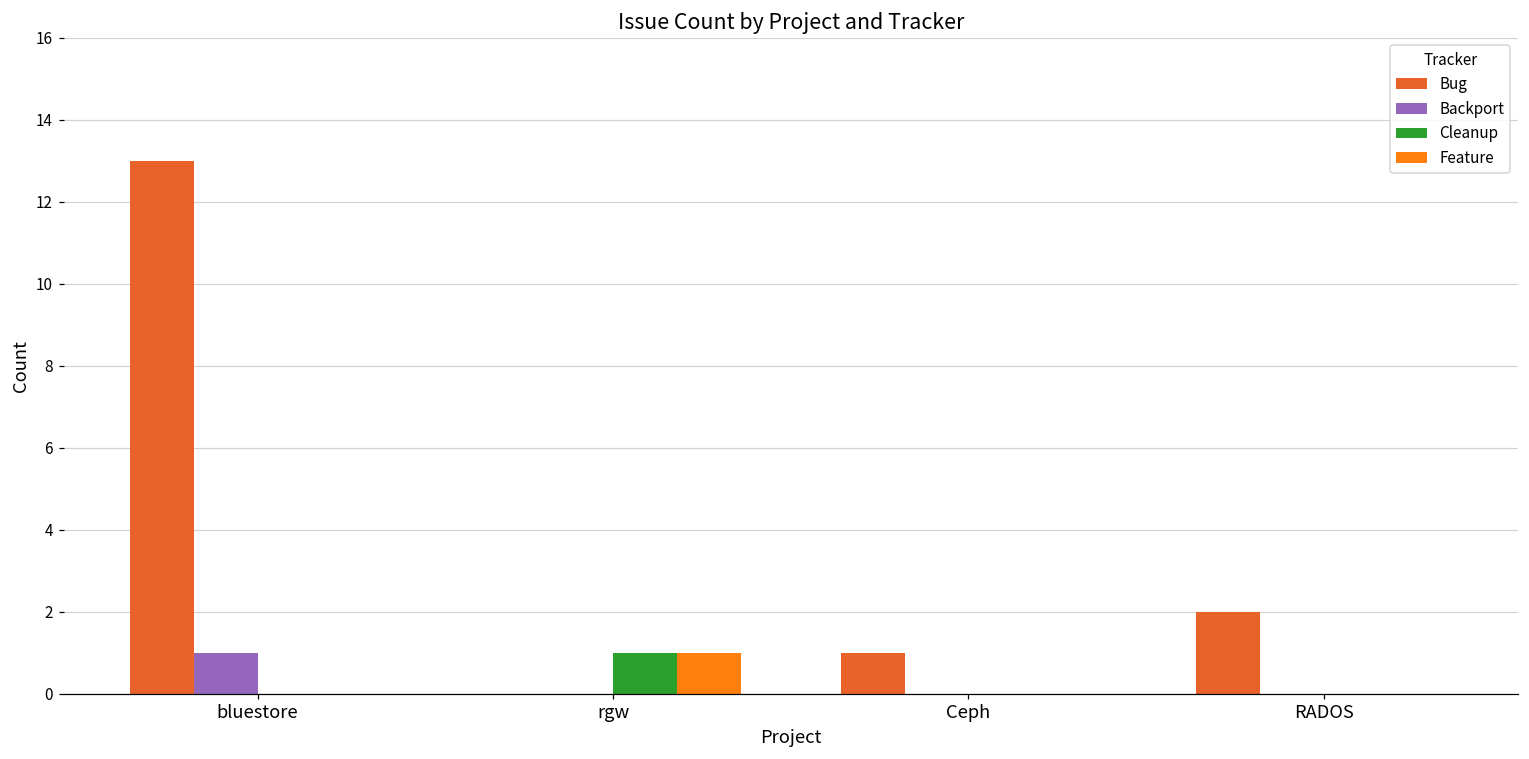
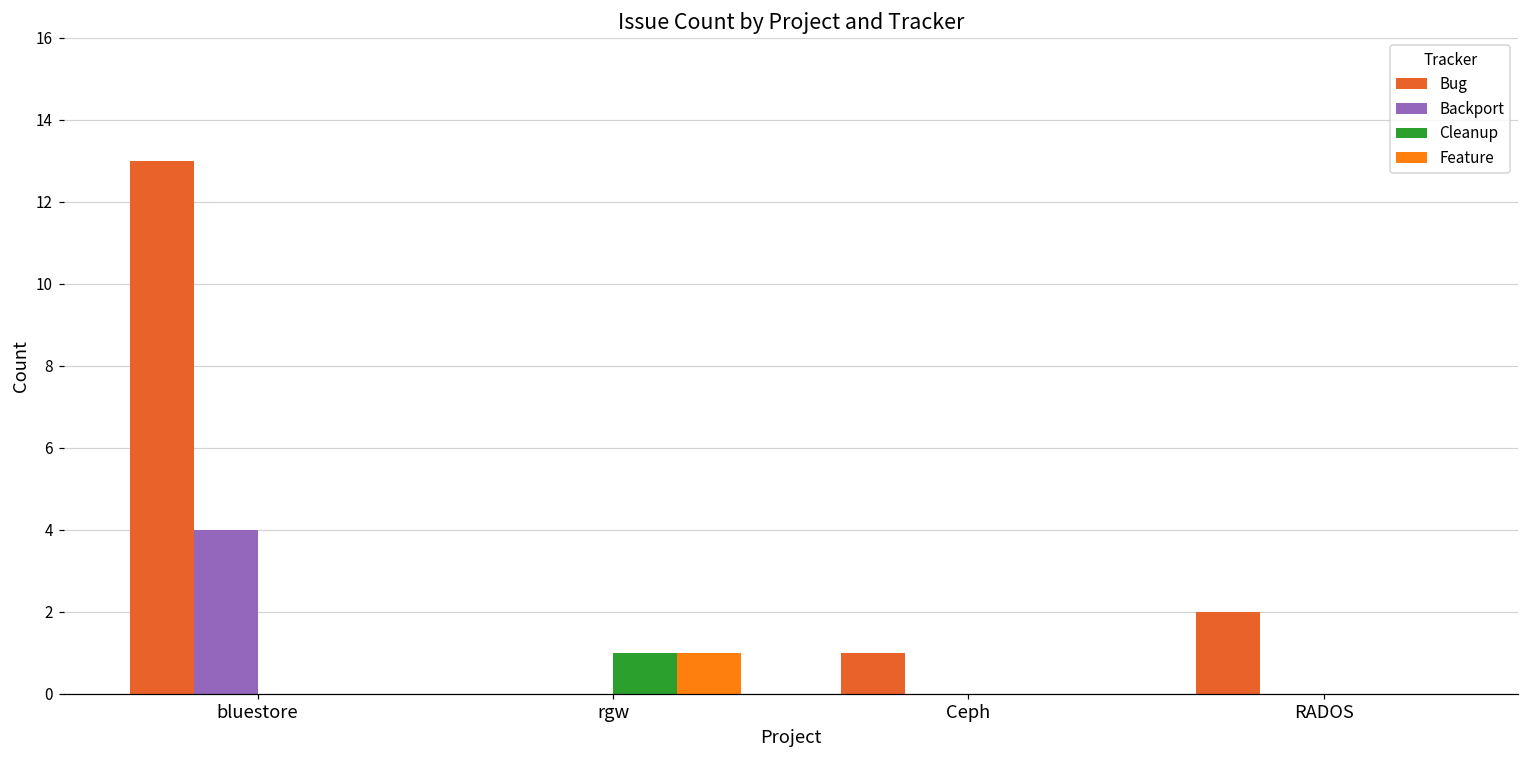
Backport, bluestore: 1 -> 4
